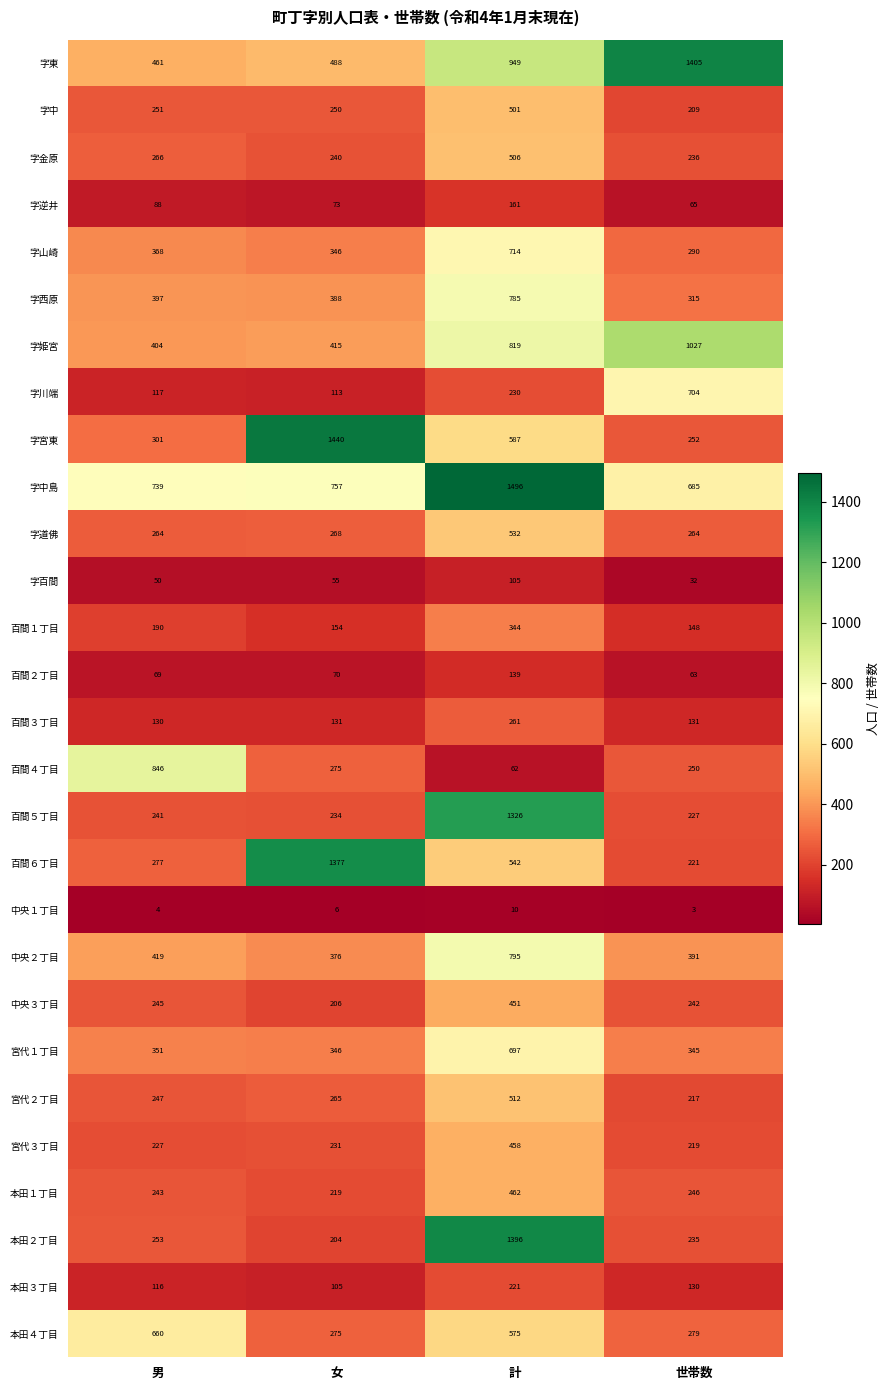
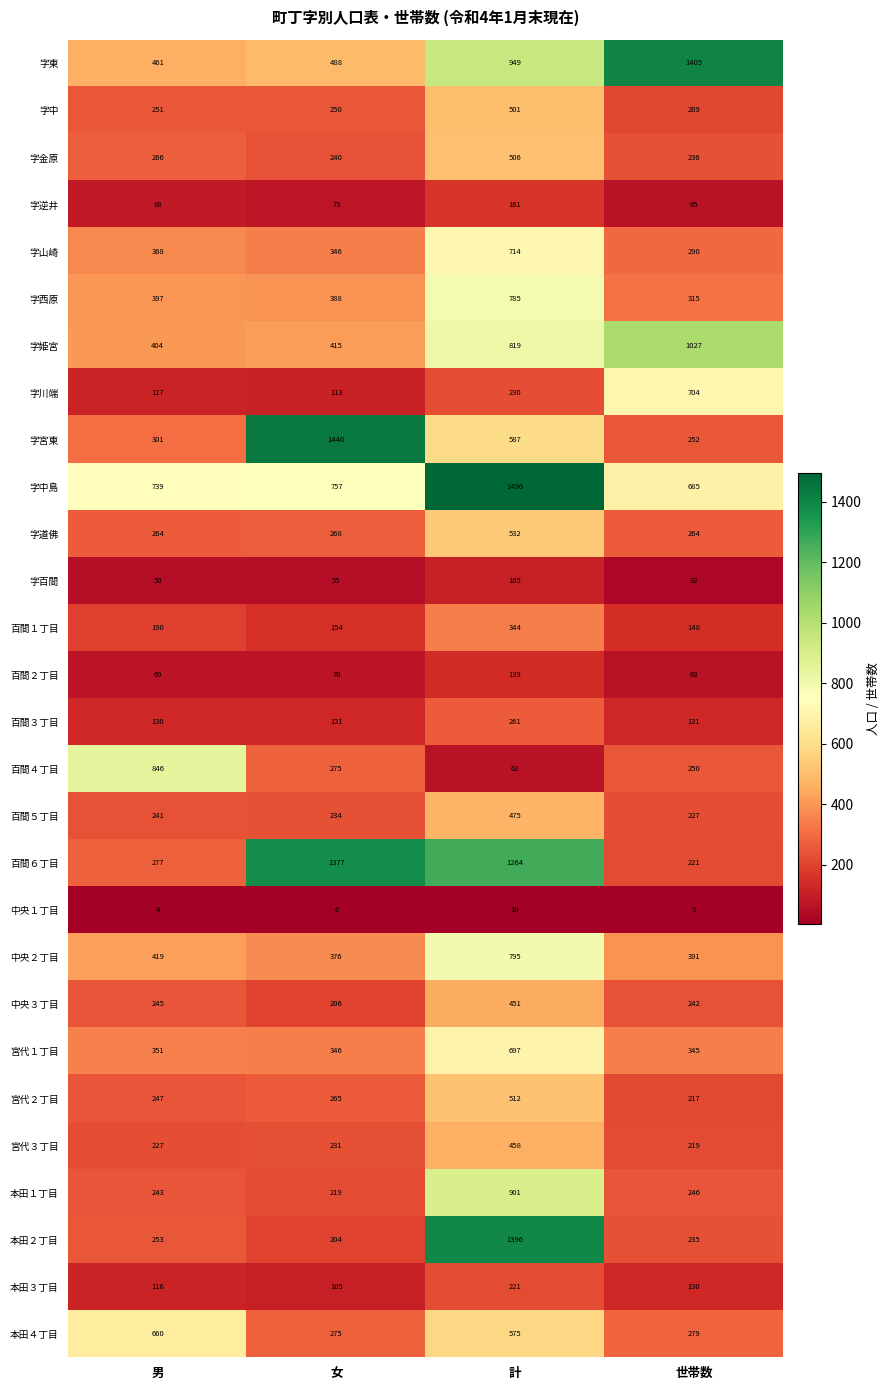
百間５丁目, 計: 1326 -> 475
百間６丁目, 計: 542 -> 1264
本田１丁目, 計: 462 -> 901
